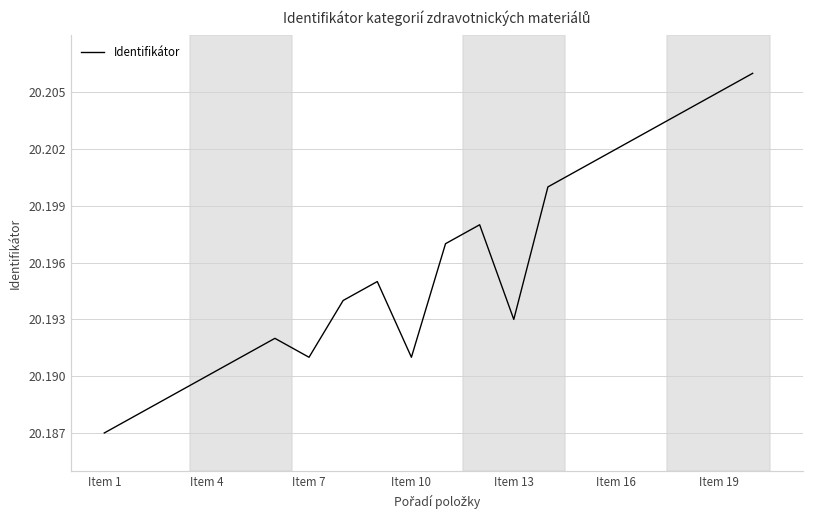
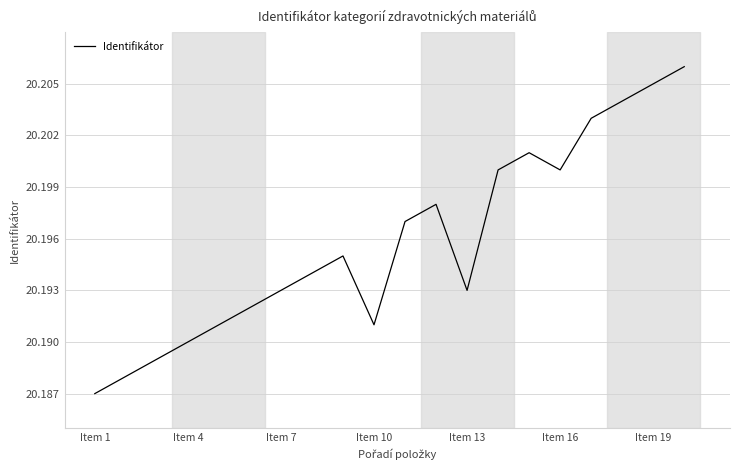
Item 7: 20.191 -> 20.193
Item 16: 20.202 -> 20.200
